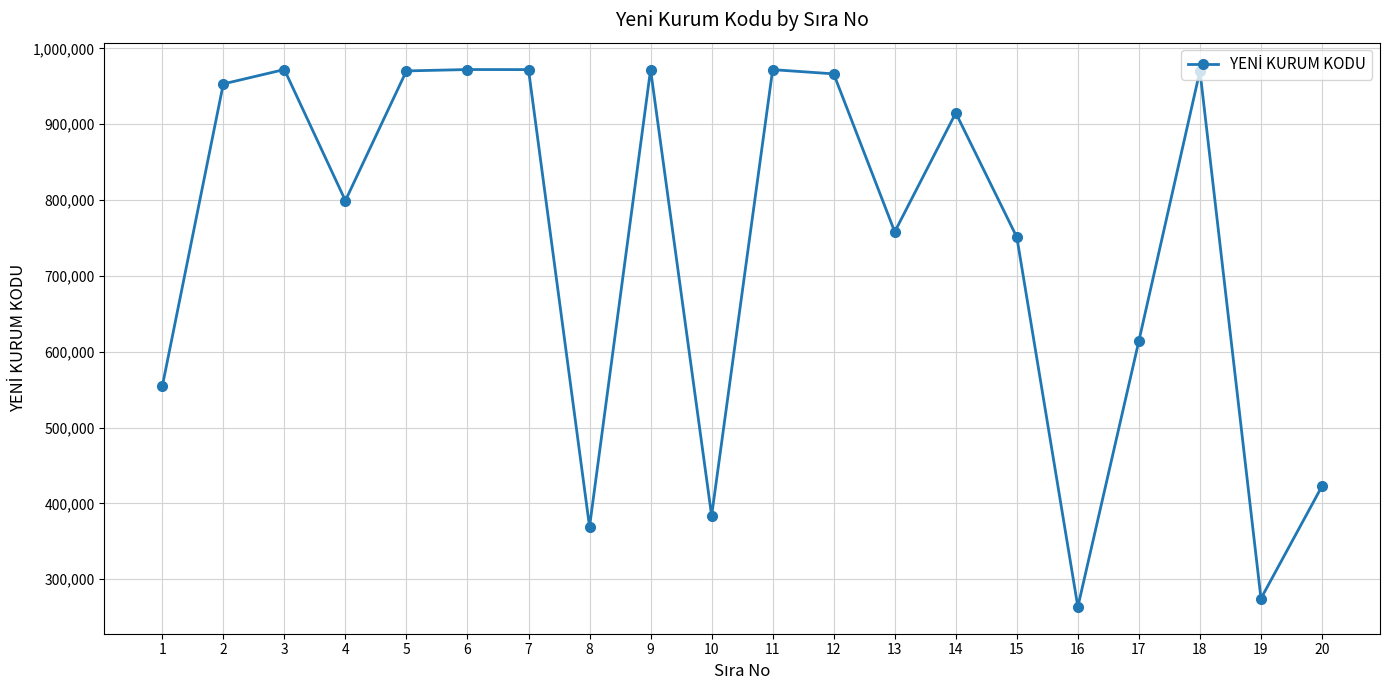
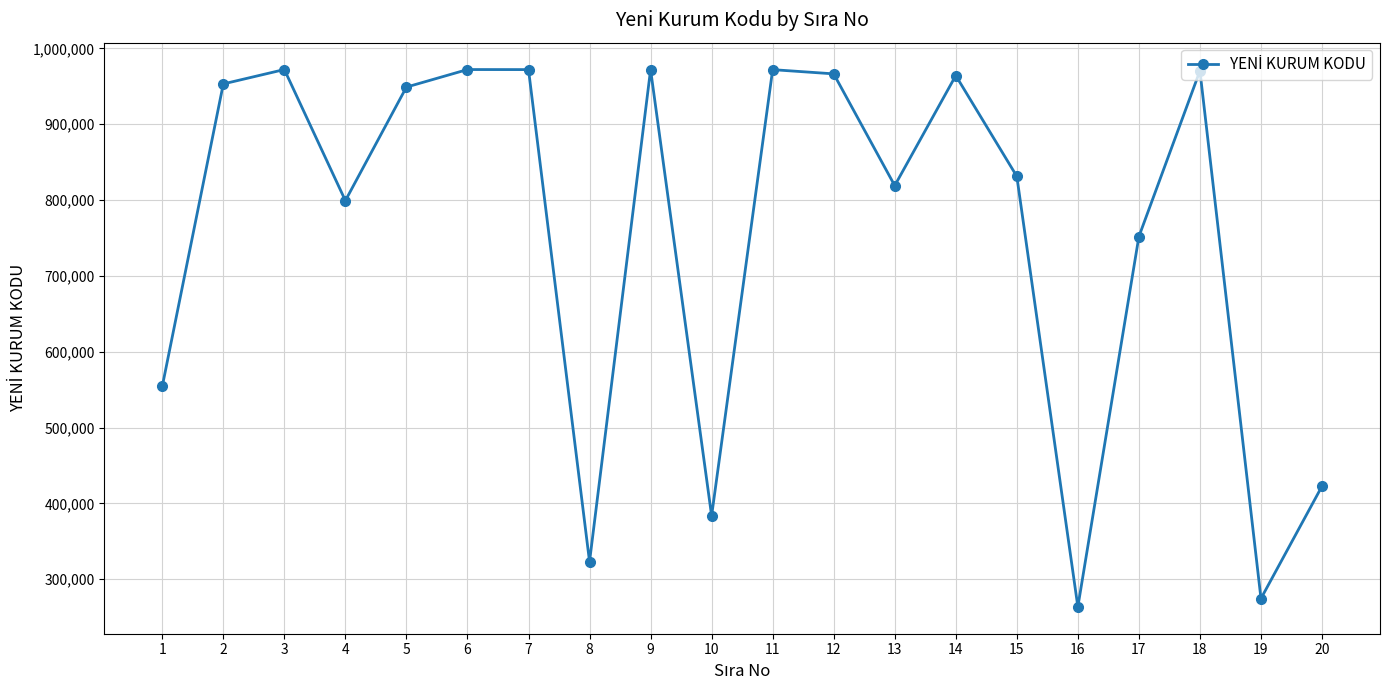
5: 970,000 -> 950,000
8: 370,000 -> 320,000
13: 760,000 -> 820,000
14: 910,000 -> 960,000
15: 750,000 -> 830,000
17: 610,000 -> 750,000
